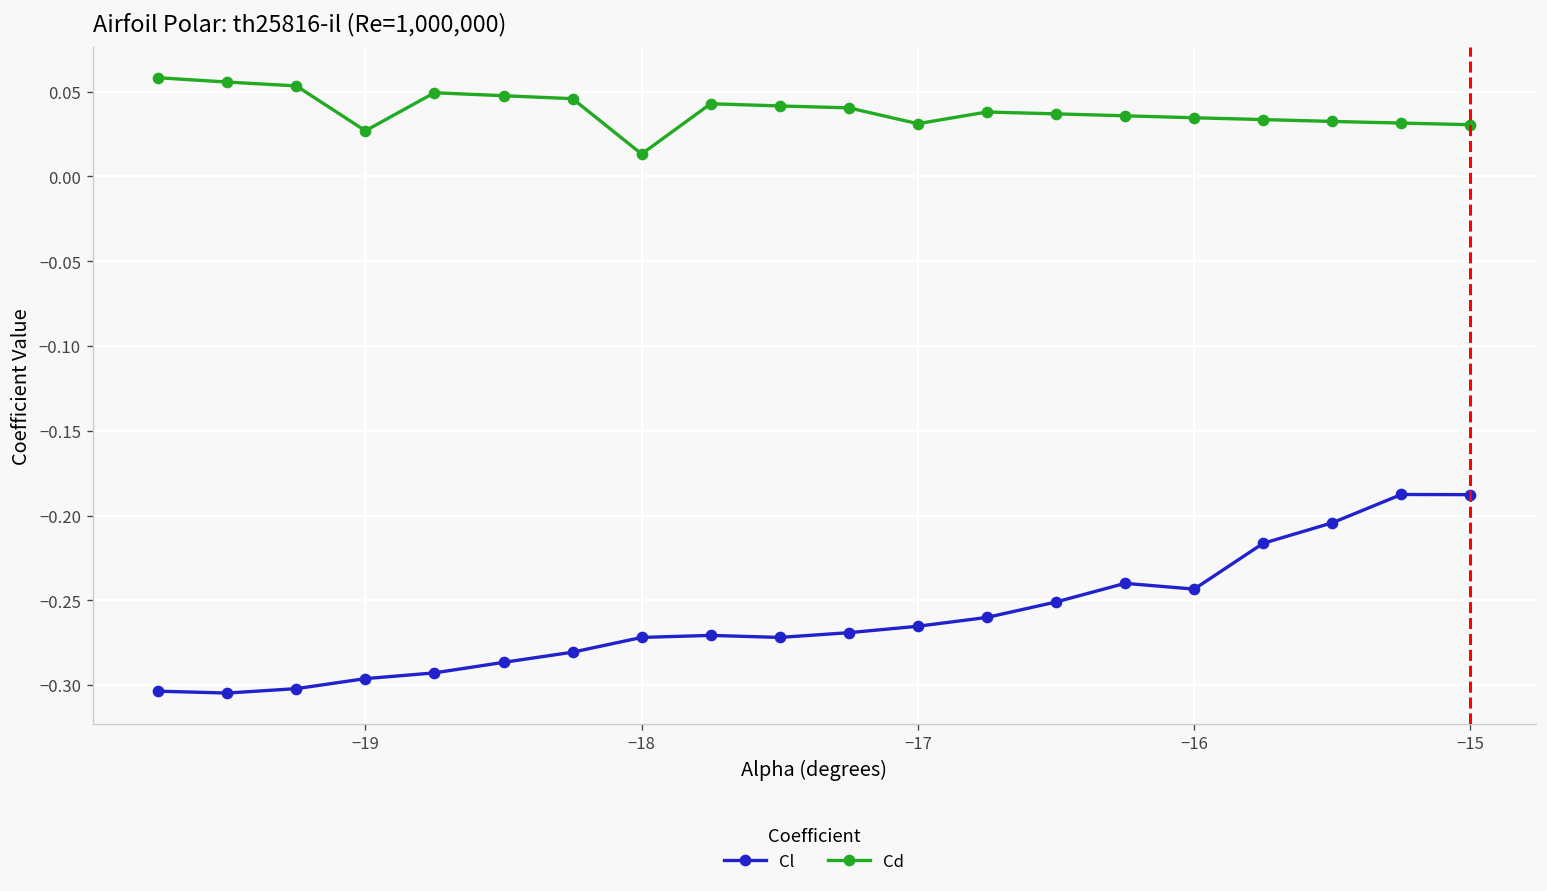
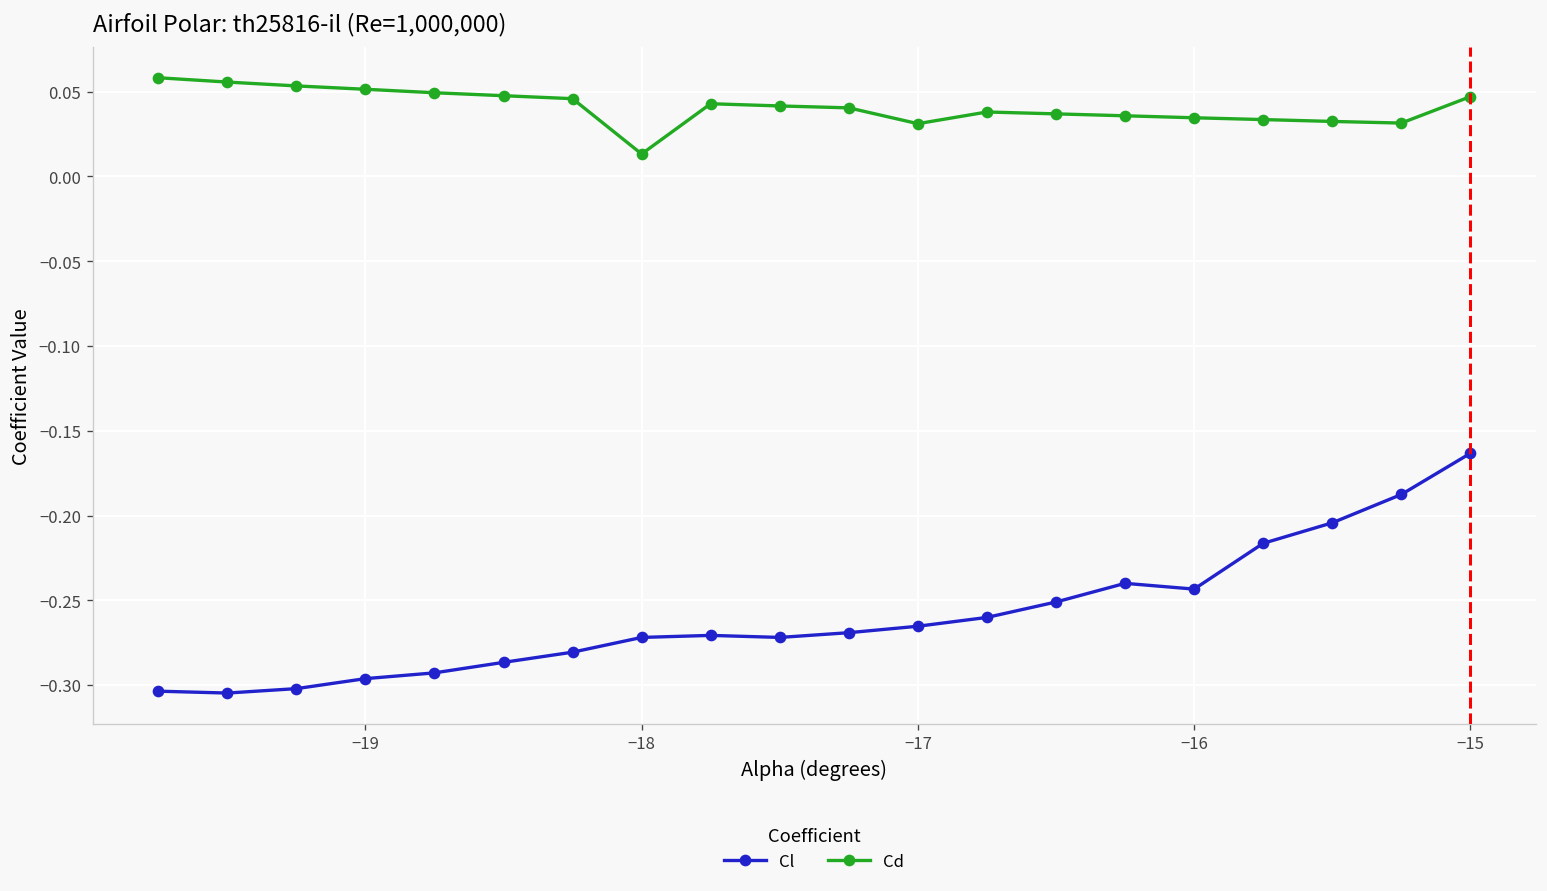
Cd, −19: 0.027 -> 0.051
Cl, −15: -0.188 -> -0.163
Cd, −15: 0.030 -> 0.047
